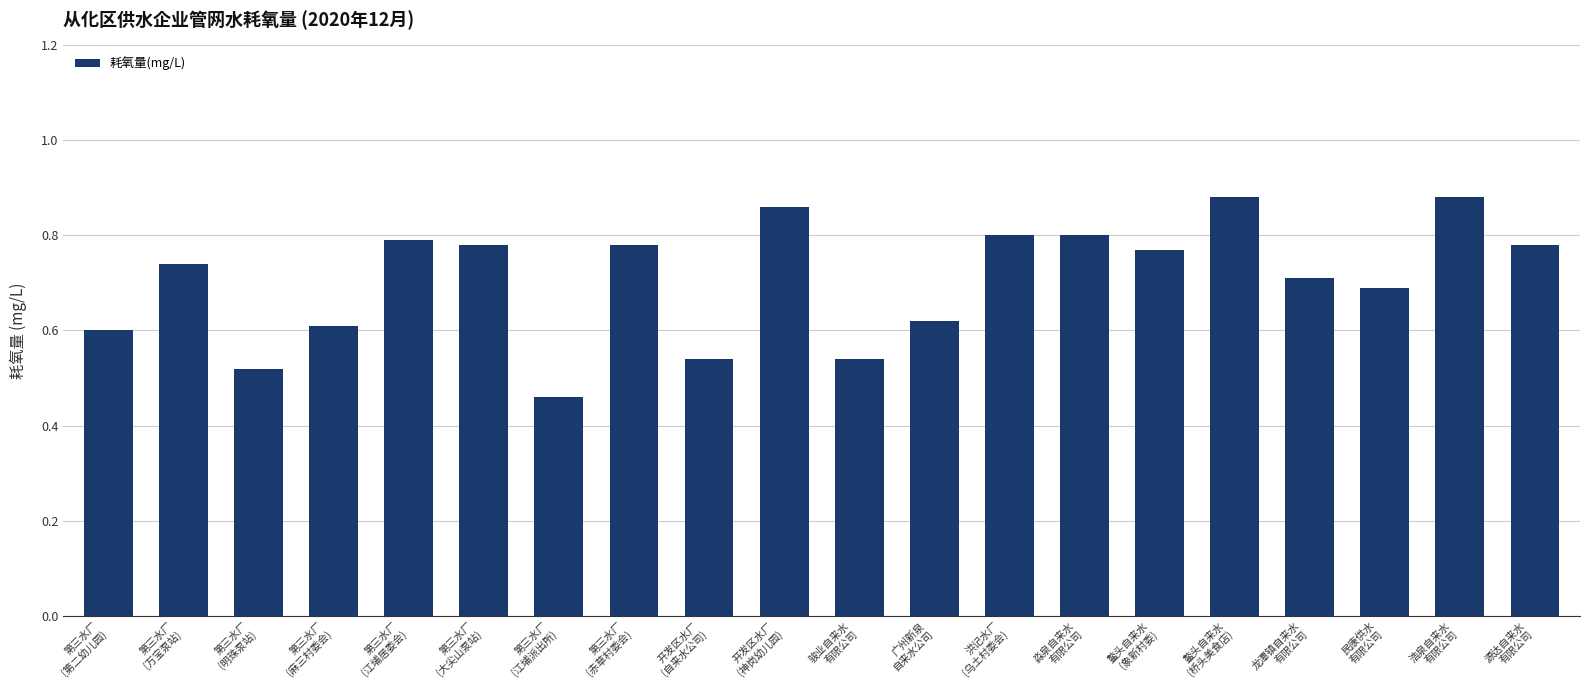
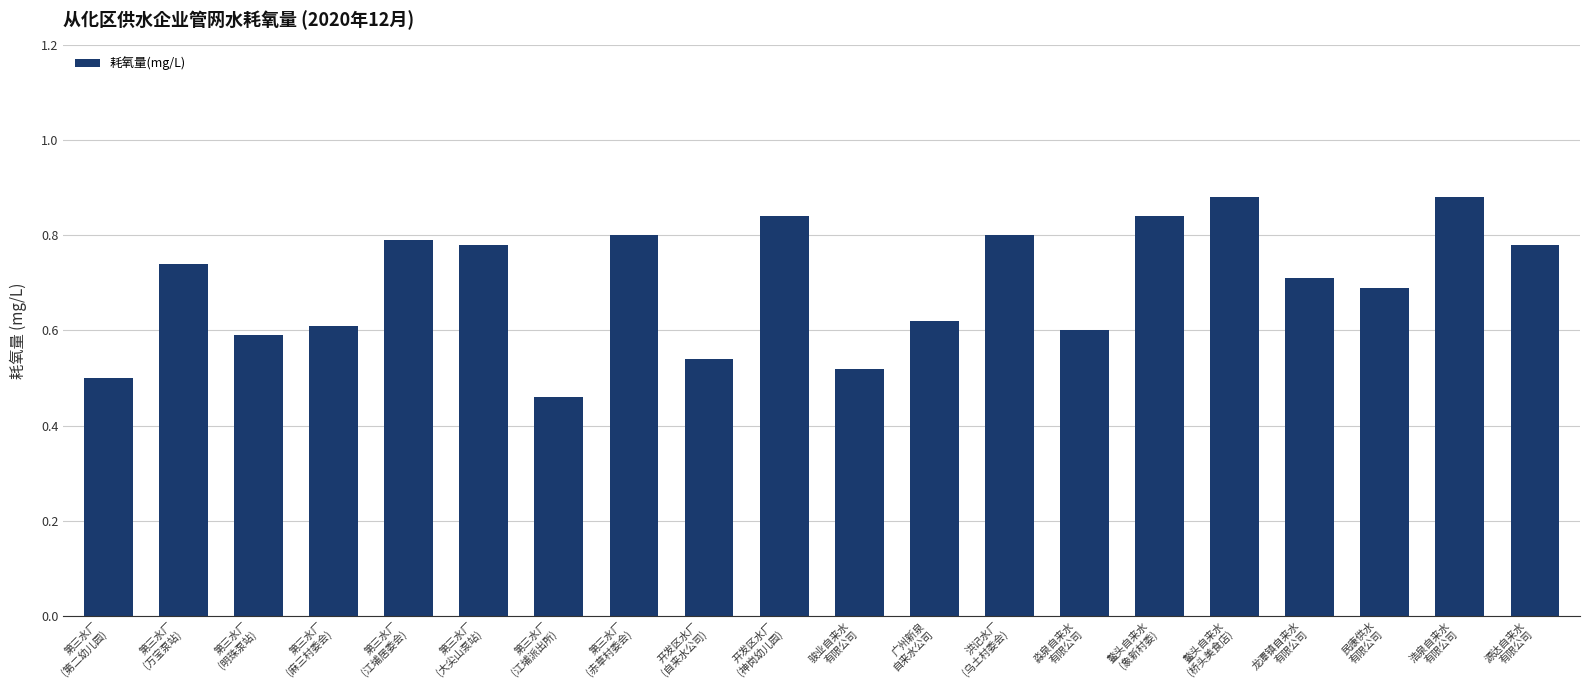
第三水厂 (第二幼儿园): 0.6 -> 0.5
第三水厂 (明珠泵站): 0.52 -> 0.59
第三水厂 (赤草村委会): 0.78 -> 0.80
开发区水厂 (神岗幼儿园): 0.86 -> 0.84
骏业自来水 有限公司: 0.54 -> 0.52
淼泉自来水 有限公司: 0.8 -> 0.6
鳌头自来水 (象新村委): 0.77 -> 0.84
